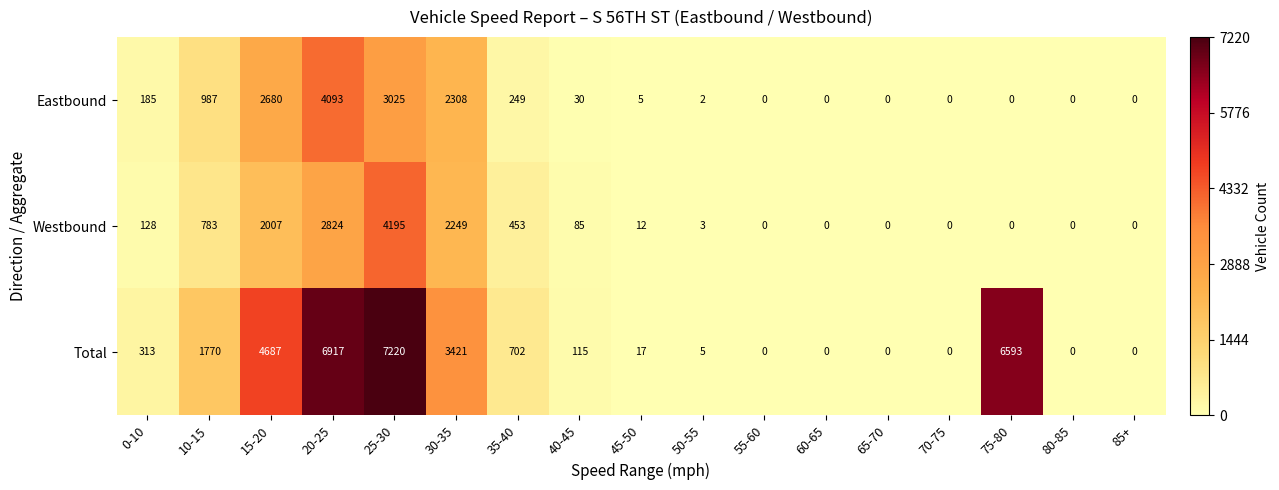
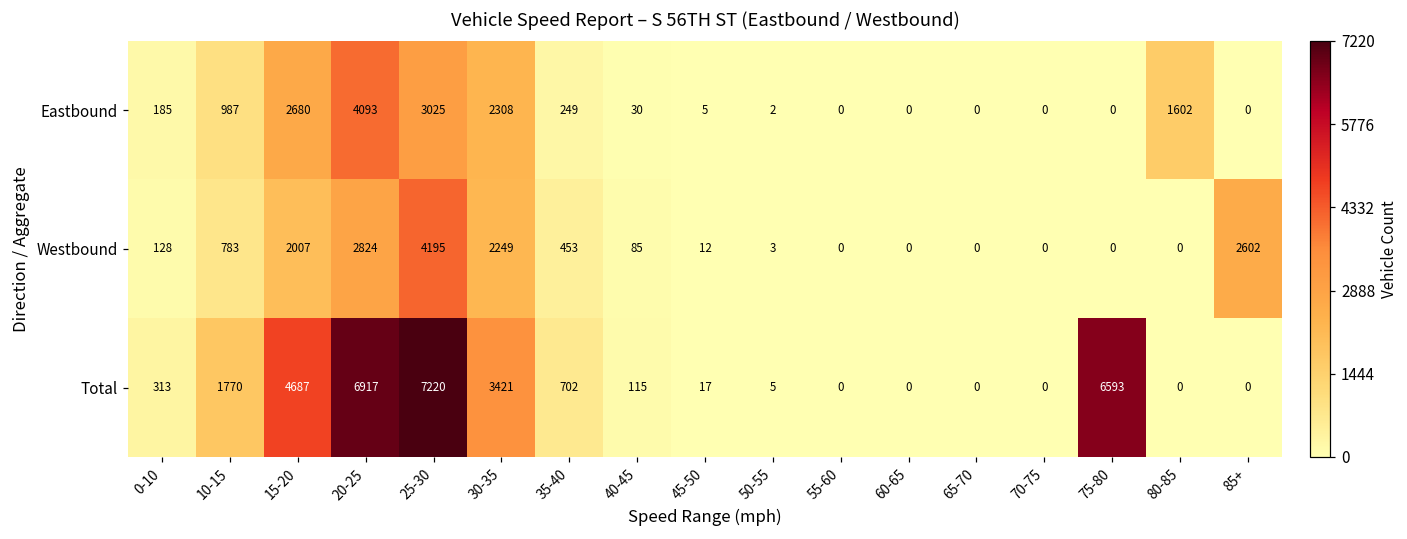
Eastbound, 80-85: 0 -> 1602
Westbound, 85+: 0 -> 2602
